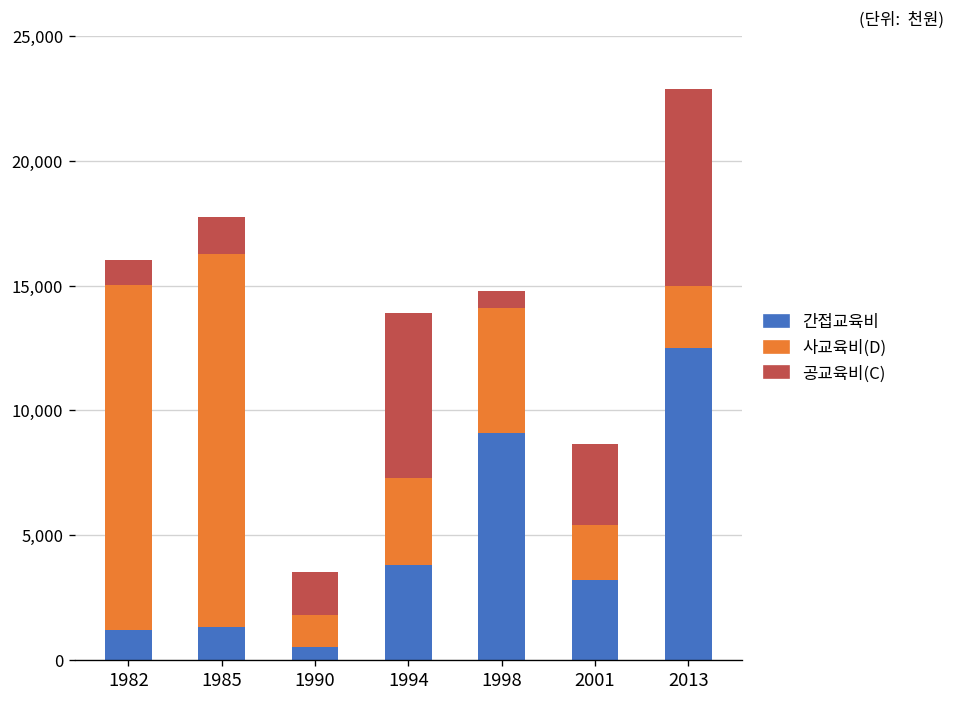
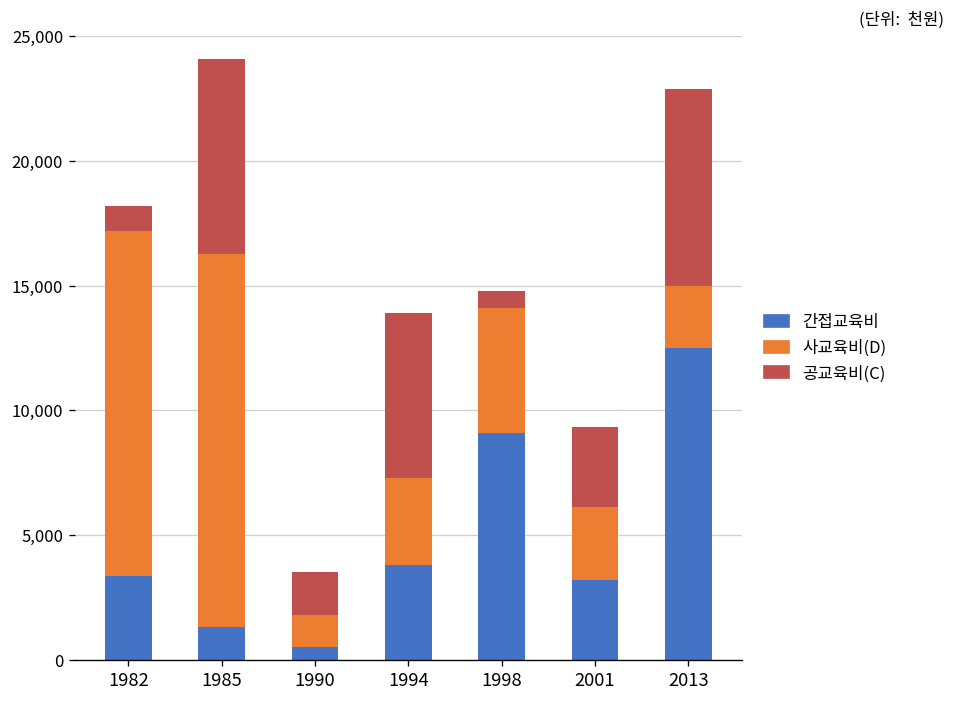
간접교육비, 1982: 1,200 -> 3,400
공교육비(C), 1985: 1,500 -> 7,800
사교육비(D), 2001: 2,200 -> 2,900
